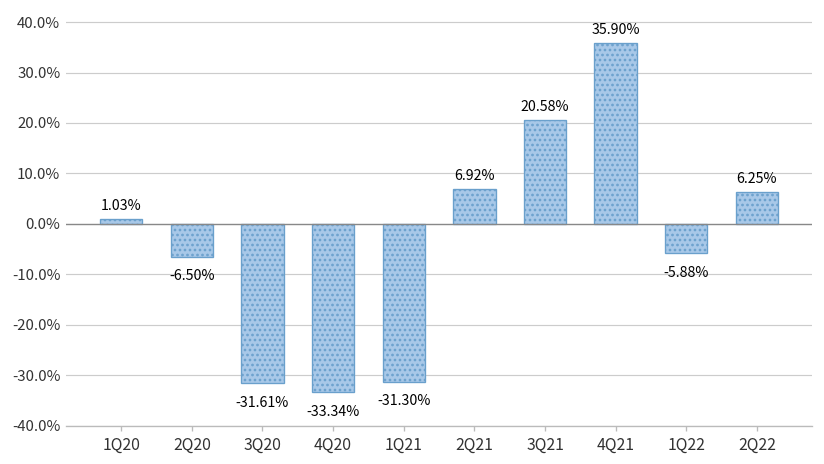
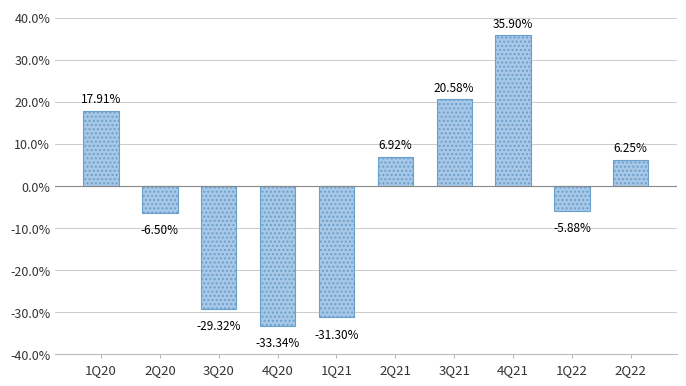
1Q20: 1.03% -> 17.91%
3Q20: -31.61% -> -29.32%
